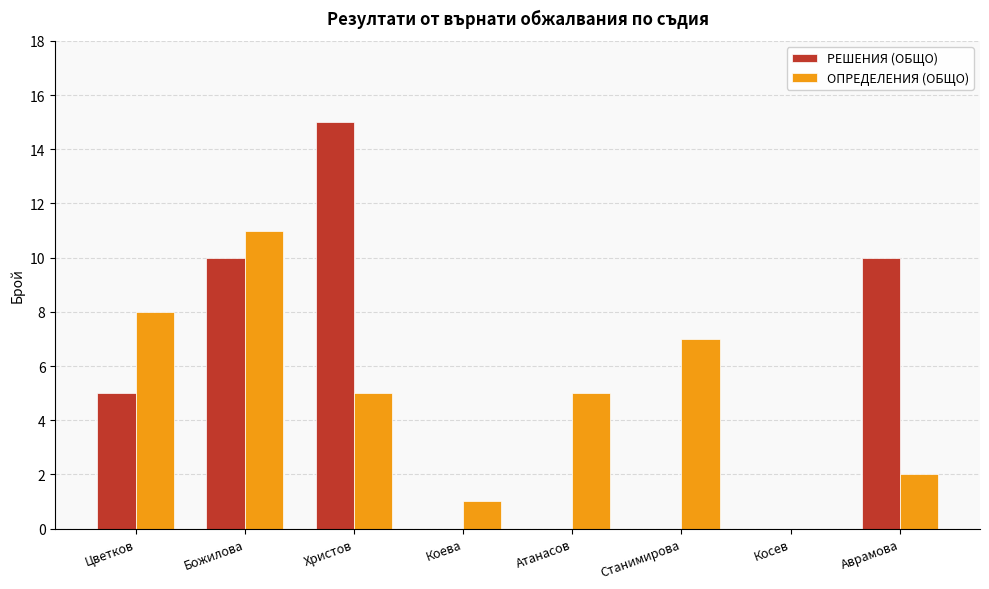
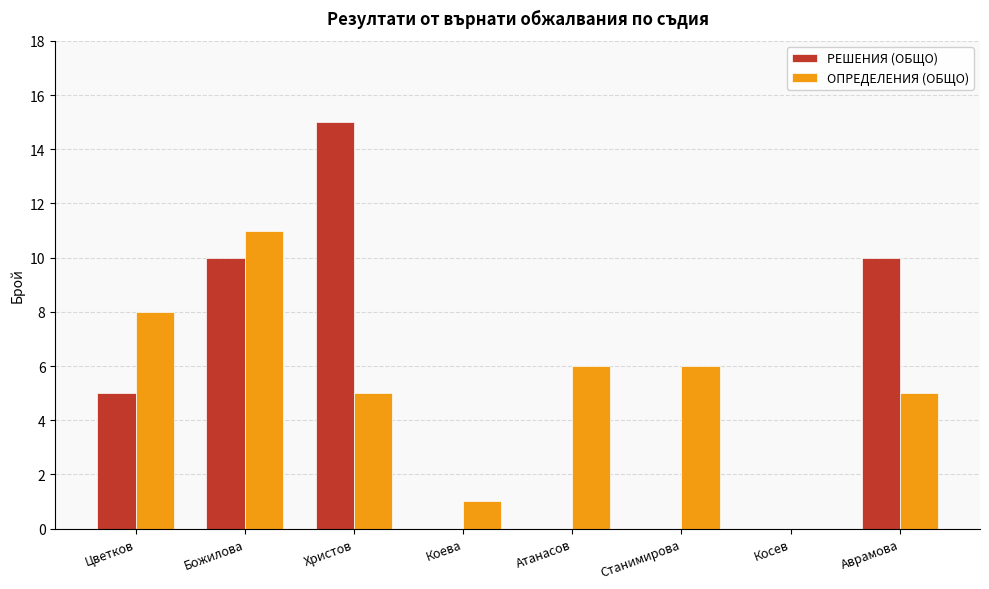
ОПРЕДЕЛЕНИЯ (ОБЩО), Атанасов: 5 -> 6
ОПРЕДЕЛЕНИЯ (ОБЩО), Станимирова: 7 -> 6
ОПРЕДЕЛЕНИЯ (ОБЩО), Аврамова: 2 -> 5
